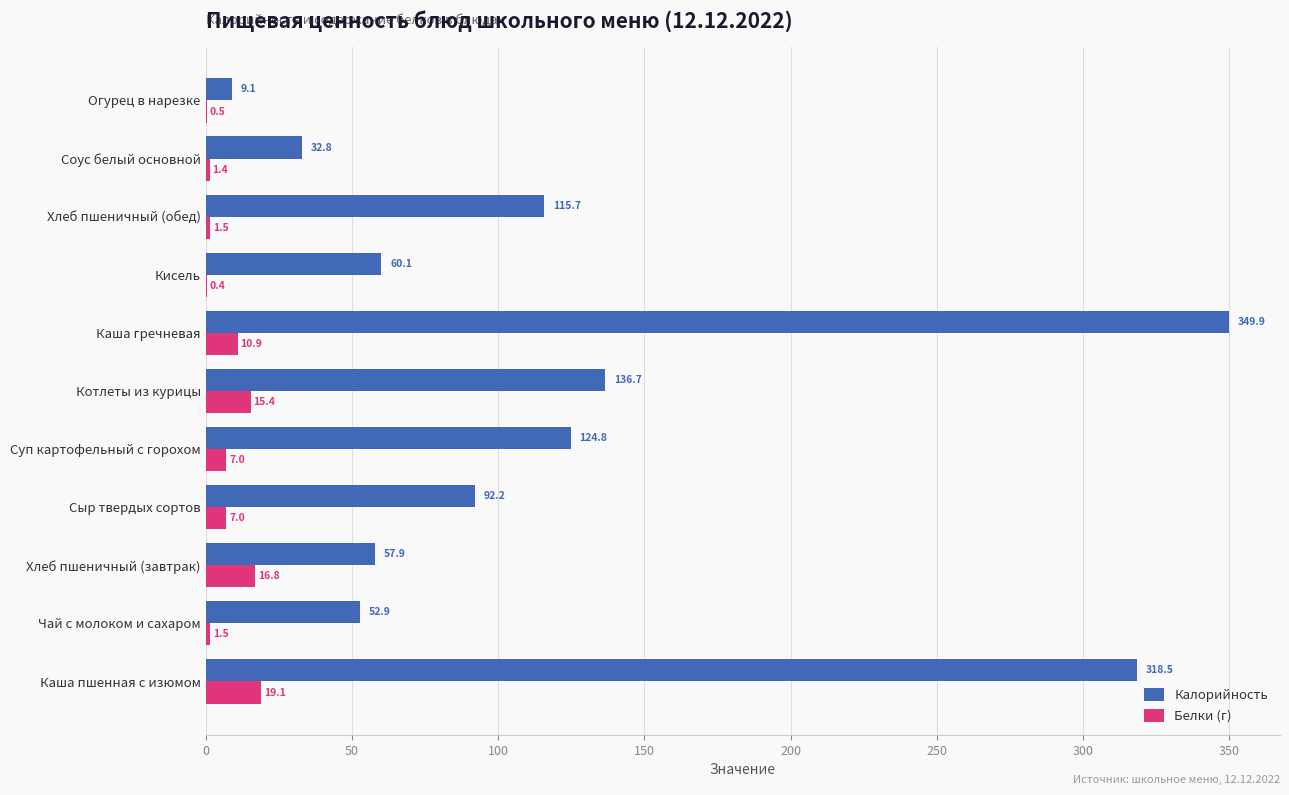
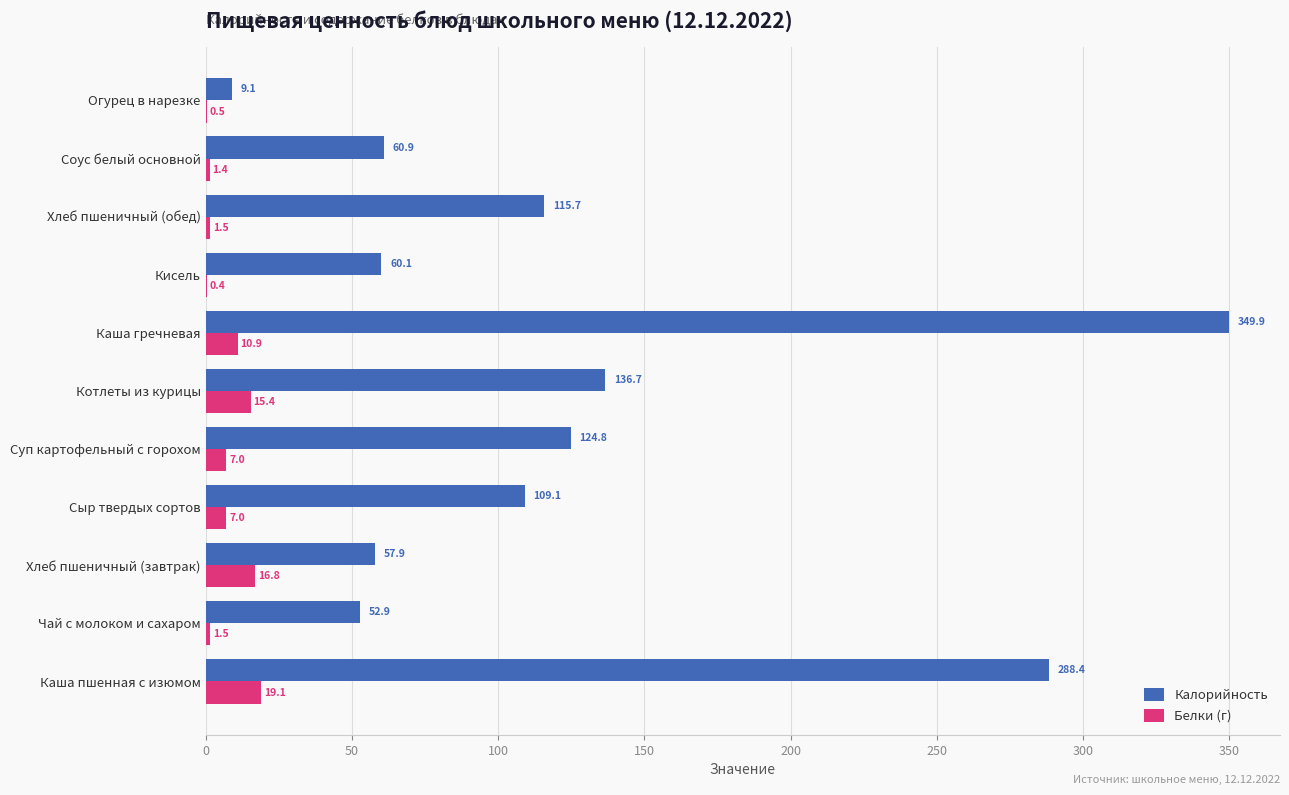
Калорийность, Соус белый основной: 32.8 -> 60.9
Калорийность, Сыр твердых сортов: 92.2 -> 109.1
Калорийность, Каша пшенная с изюмом: 318.5 -> 288.4
